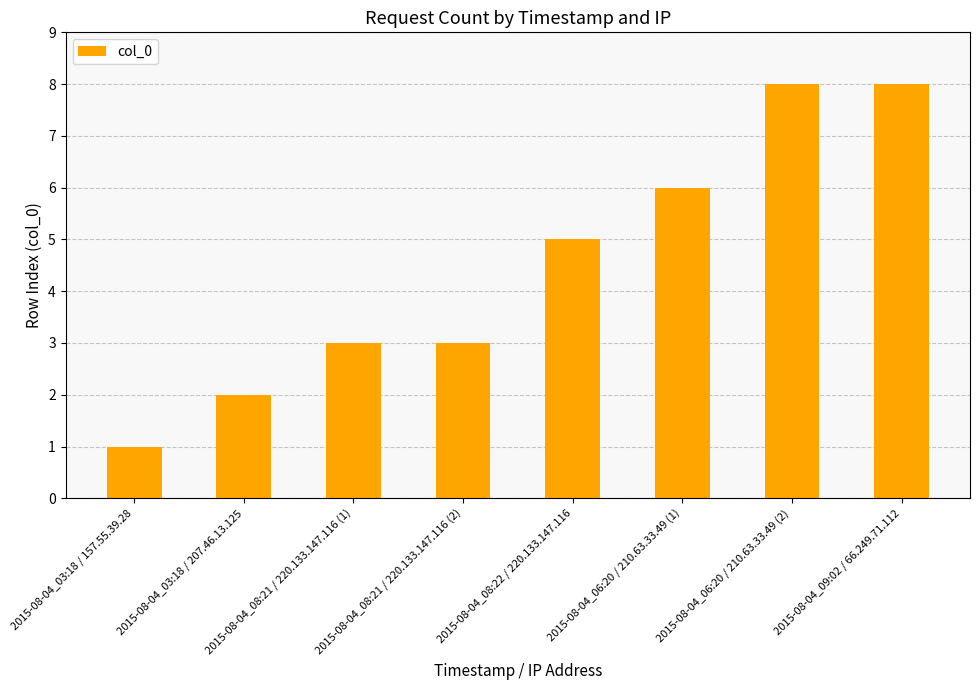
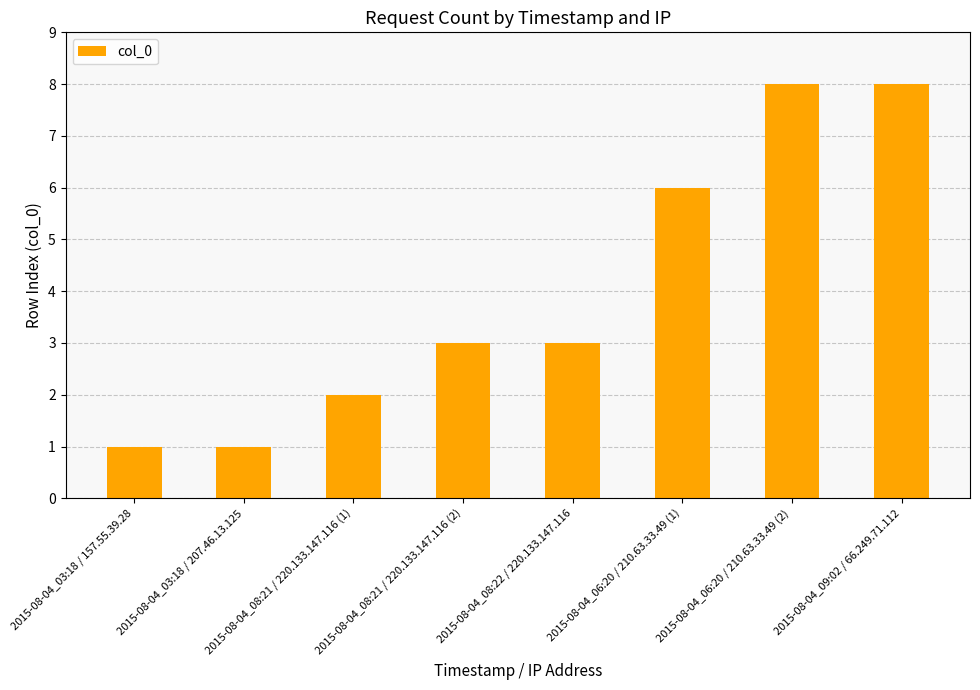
2015-08-04_03:18 / 207.46.13.125: 2 -> 1
2015-08-04_08:21 / 220.133.147.116 (1): 3 -> 2
2015-08-04_08:22 / 220.133.147.116: 5 -> 3
